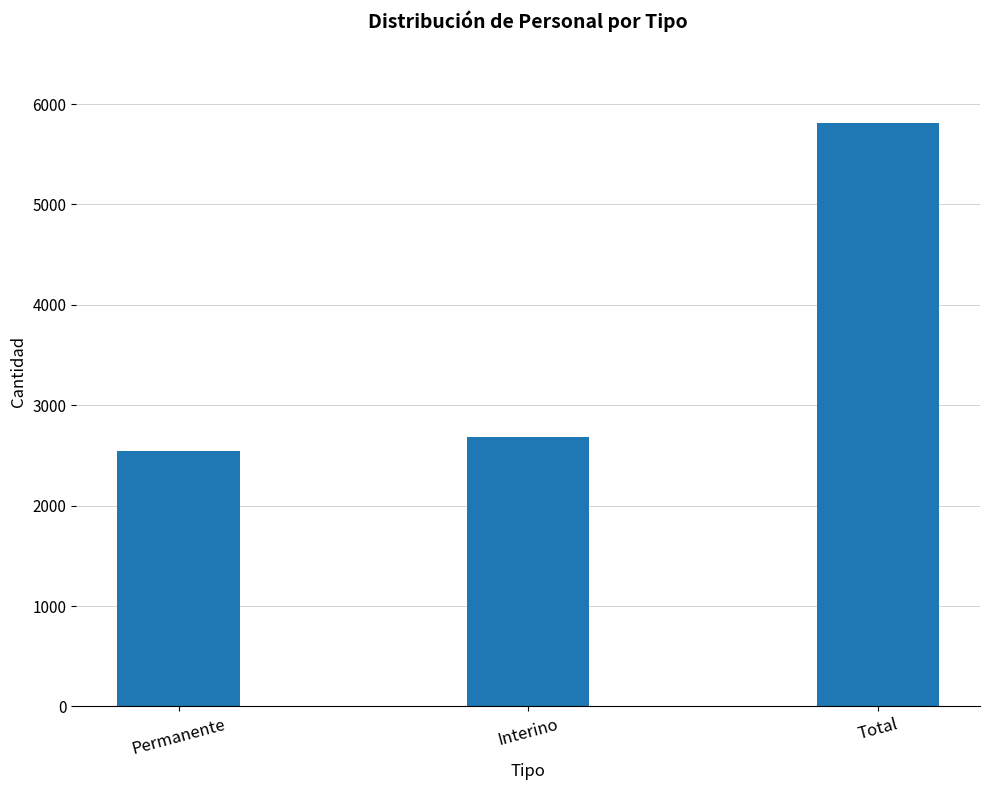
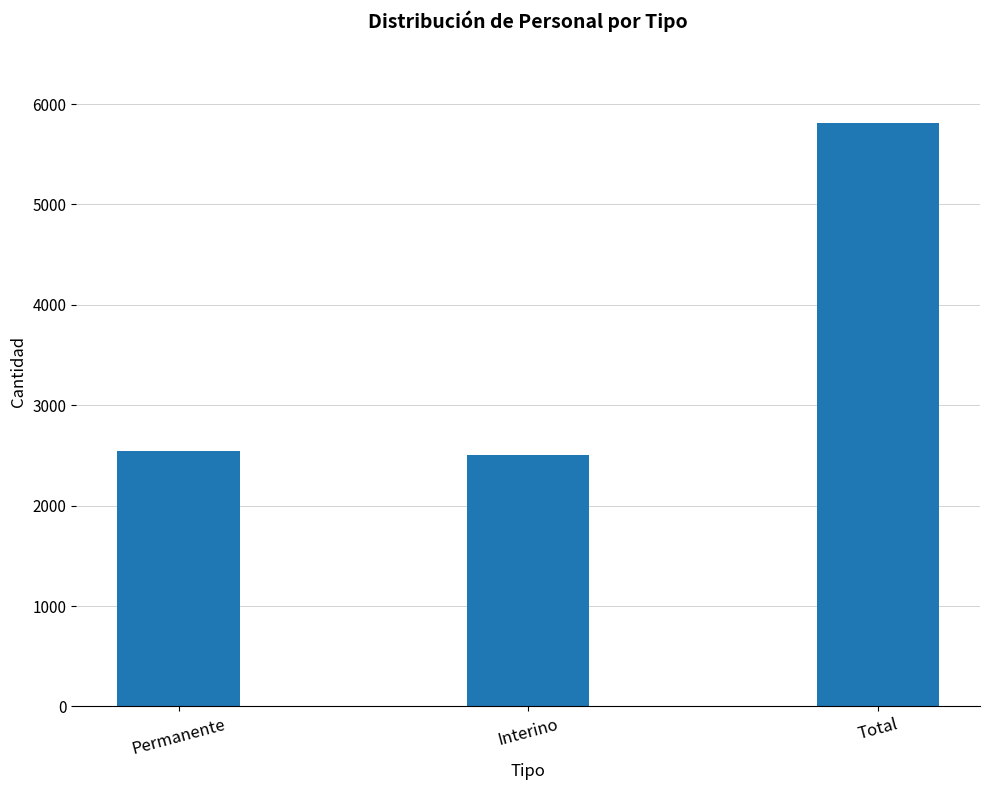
Interino: 2690 -> 2510
